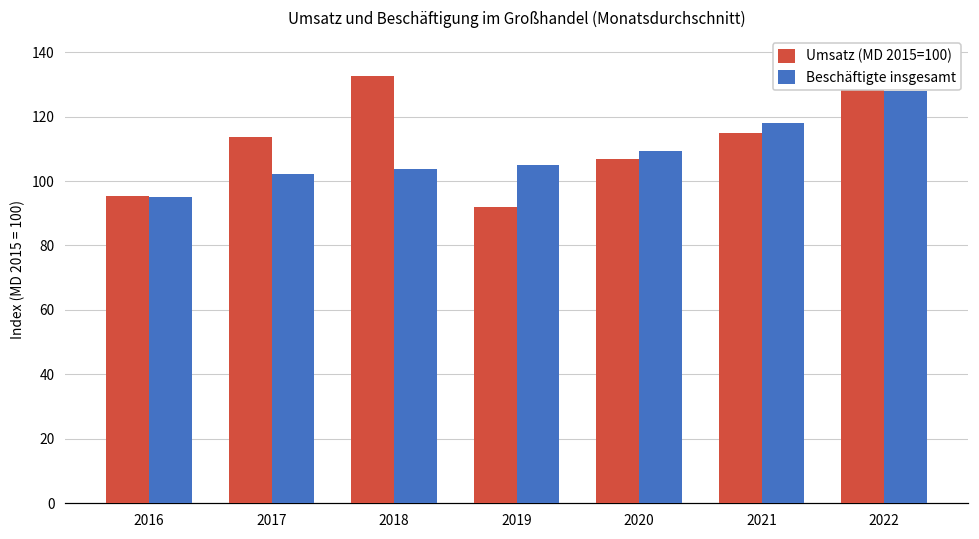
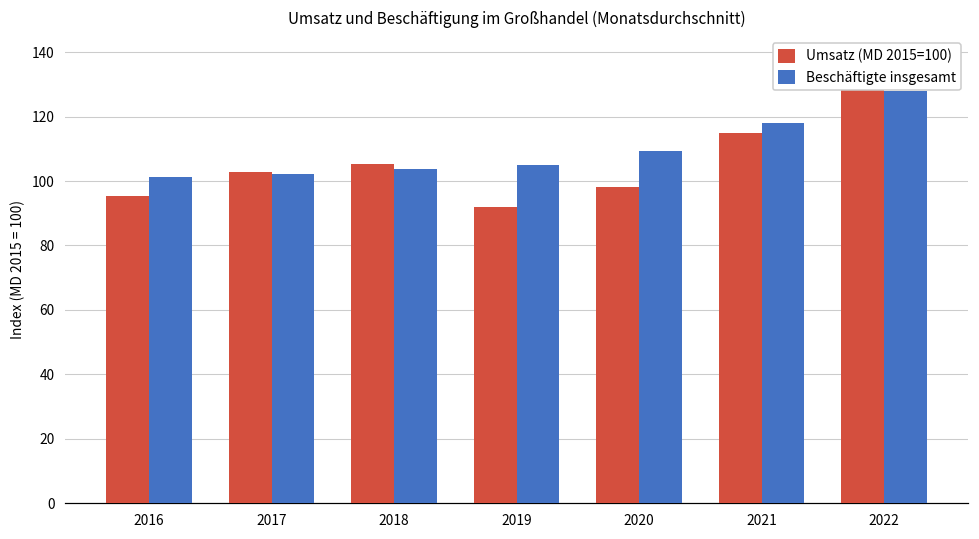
Beschäftigte insgesamt, 2016: 95 -> 101
Umsatz (MD 2015=100), 2017: 114 -> 103
Umsatz (MD 2015=100), 2018: 133 -> 105
Umsatz (MD 2015=100), 2020: 107 -> 98
